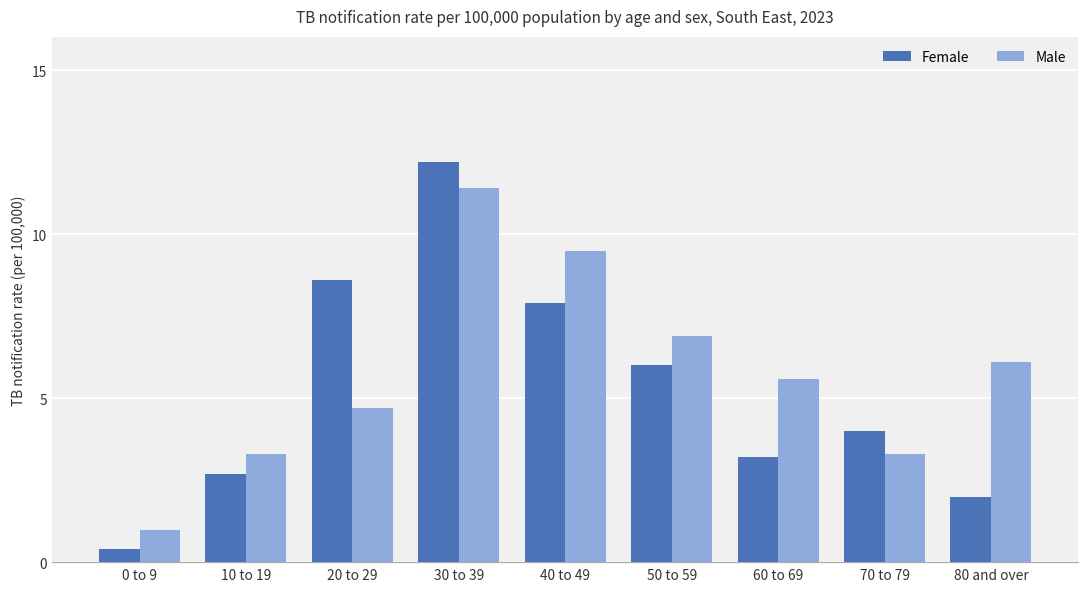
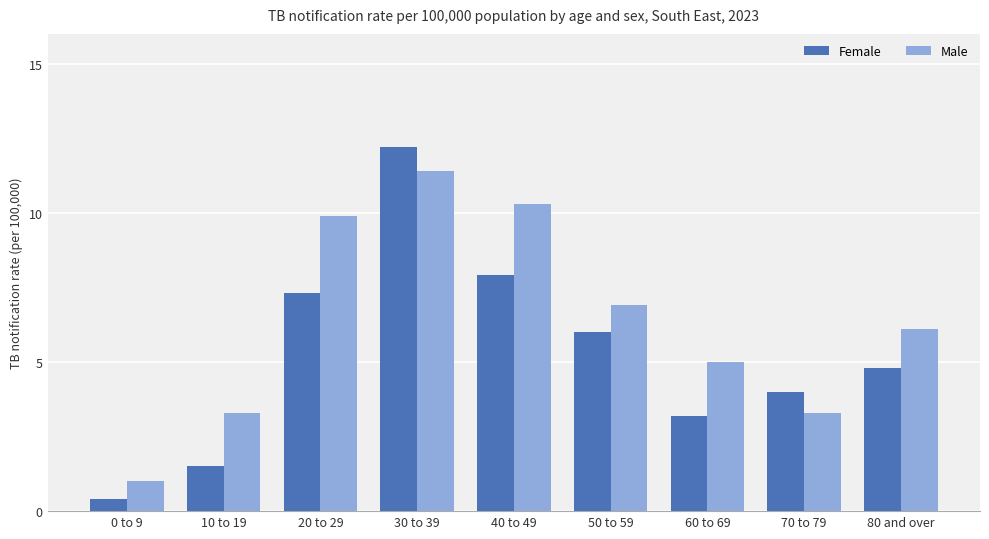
Female, 10 to 19: 2.7 -> 1.5
Female, 20 to 29: 8.6 -> 7.3
Male, 20 to 29: 4.7 -> 9.9
Male, 40 to 49: 9.5 -> 10.3
Male, 60 to 69: 5.6 -> 5.0
Female, 80 and over: 2.0 -> 4.8
